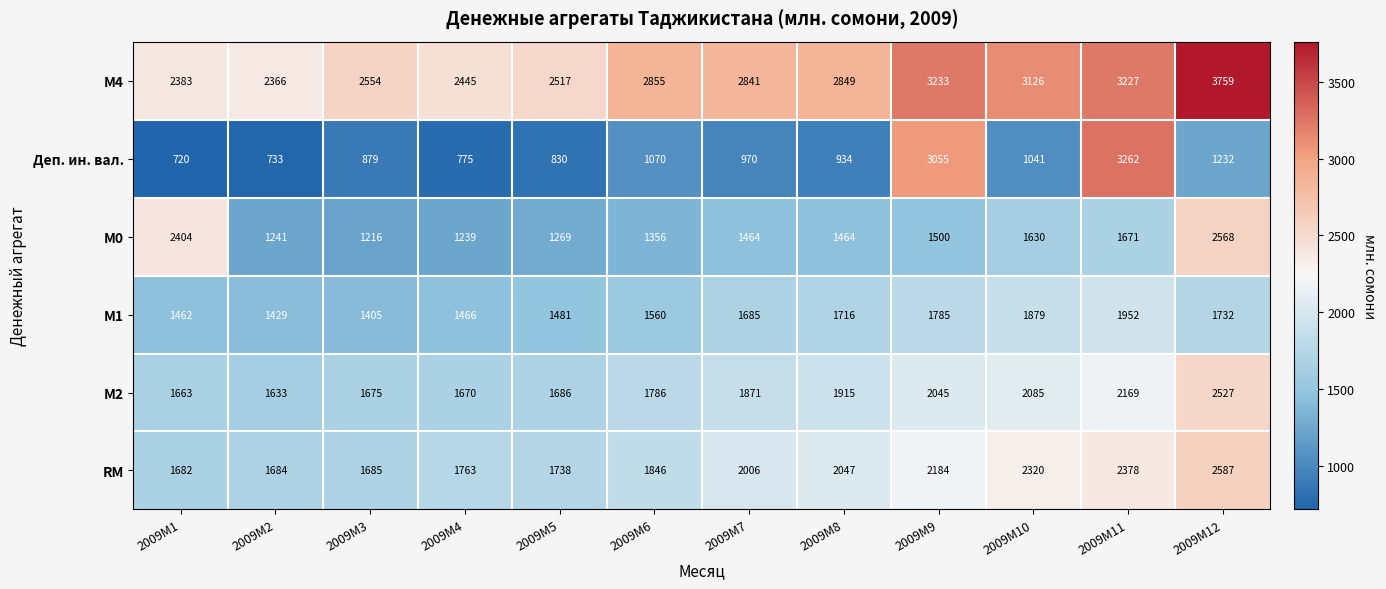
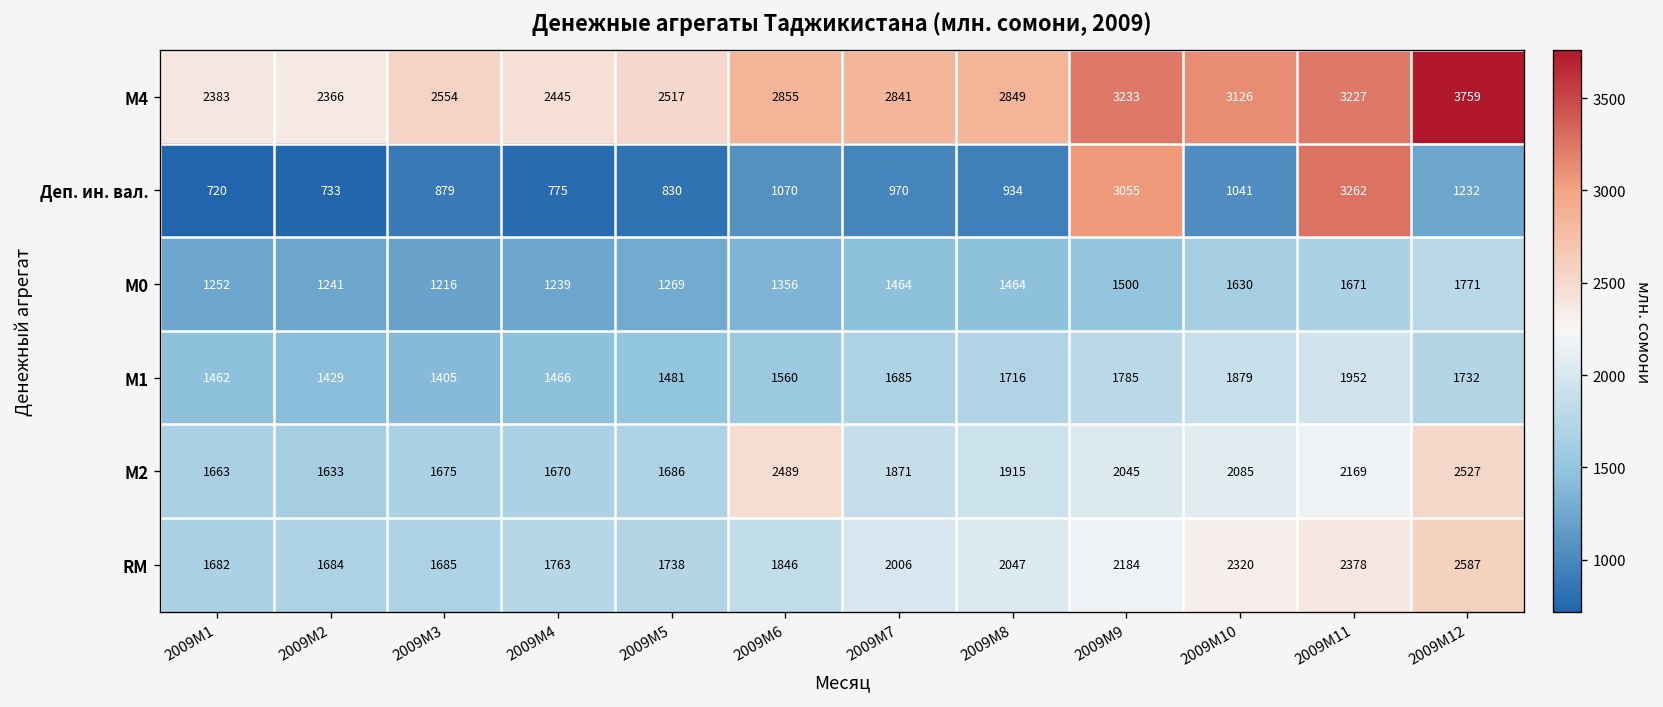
М0, 2009M1: 2404 -> 1252
М0, 2009M12: 2568 -> 1771
М2, 2009M6: 1786 -> 2489
